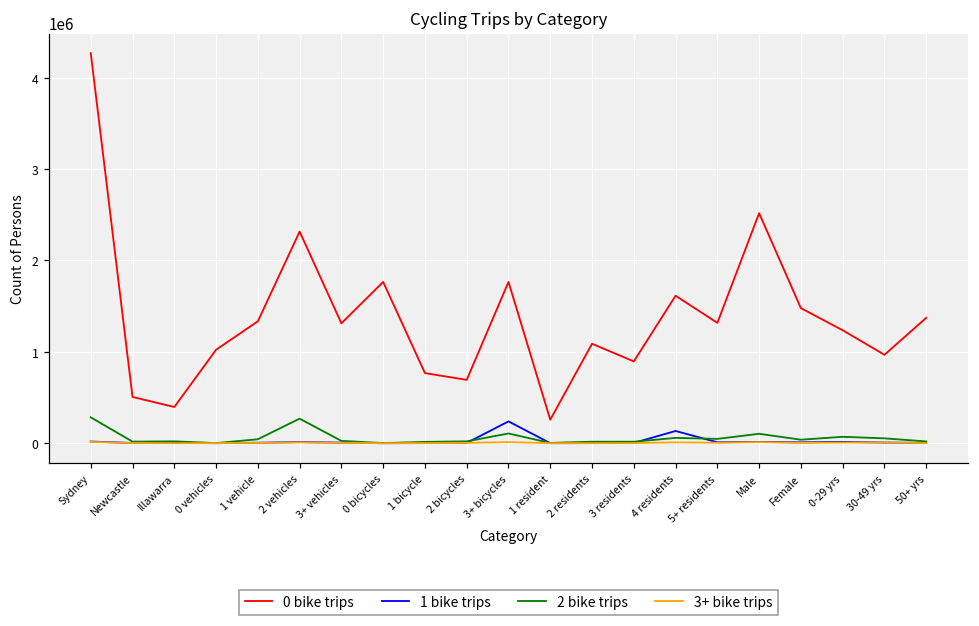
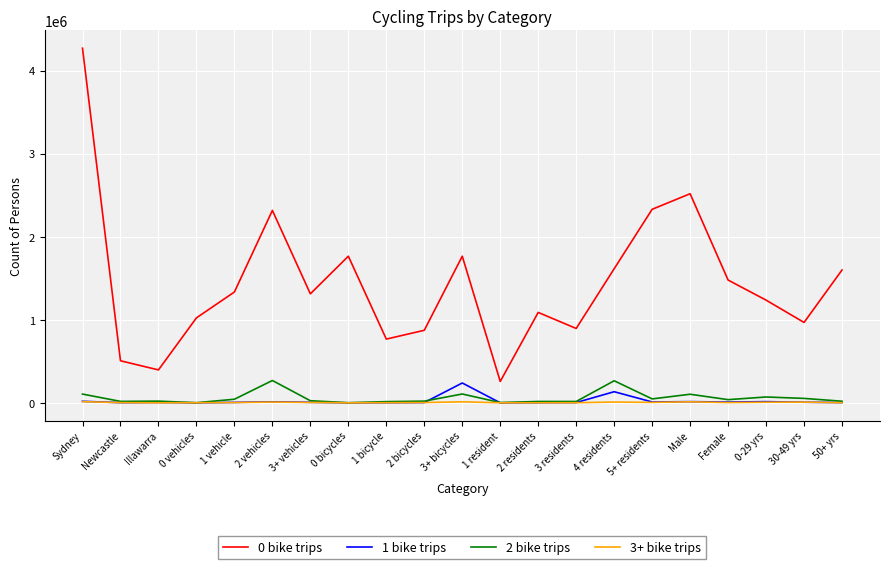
2 bike trips, Sydney: 300000 -> 100000
0 bike trips, 2 bicycles: 700000 -> 900000
2 bike trips, 4 residents: 100000 -> 300000
0 bike trips, 5+ residents: 1300000 -> 2300000
0 bike trips, 50+ yrs: 1400000 -> 1600000
